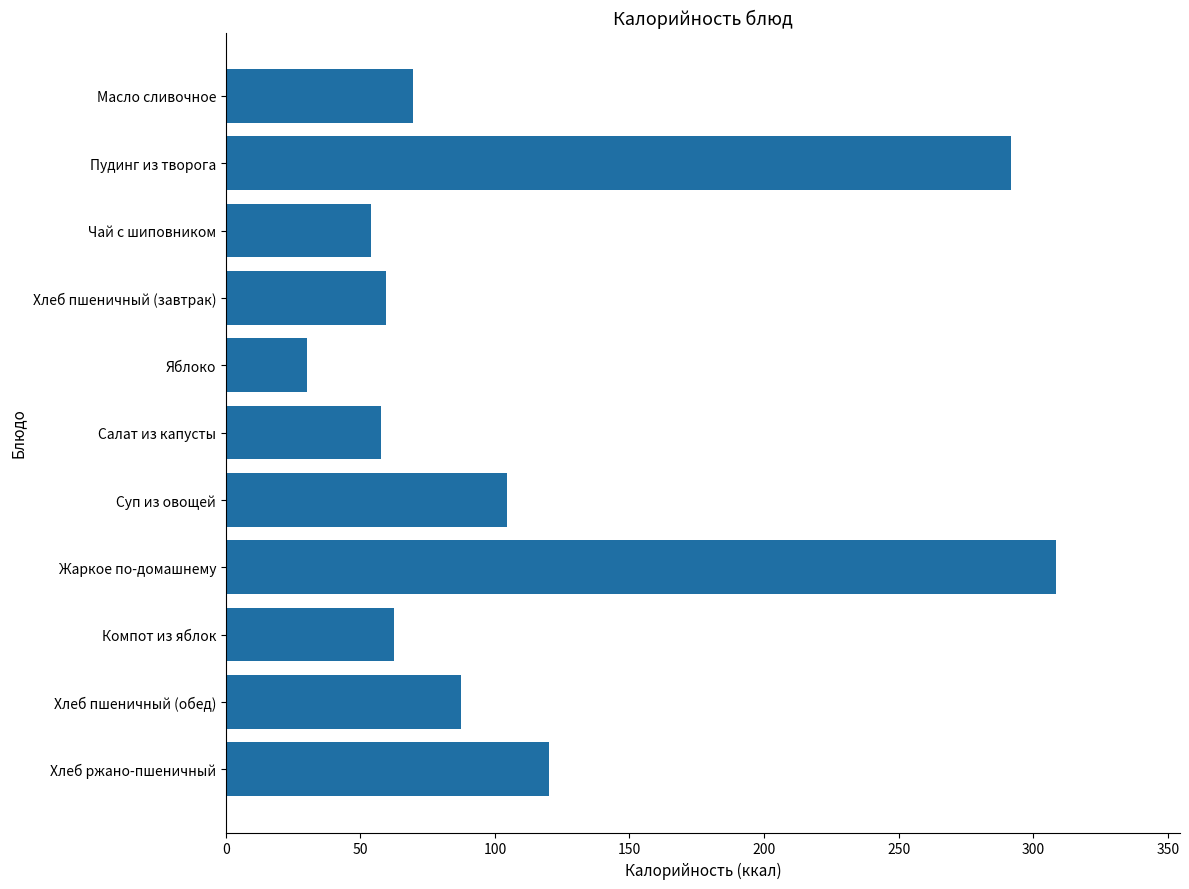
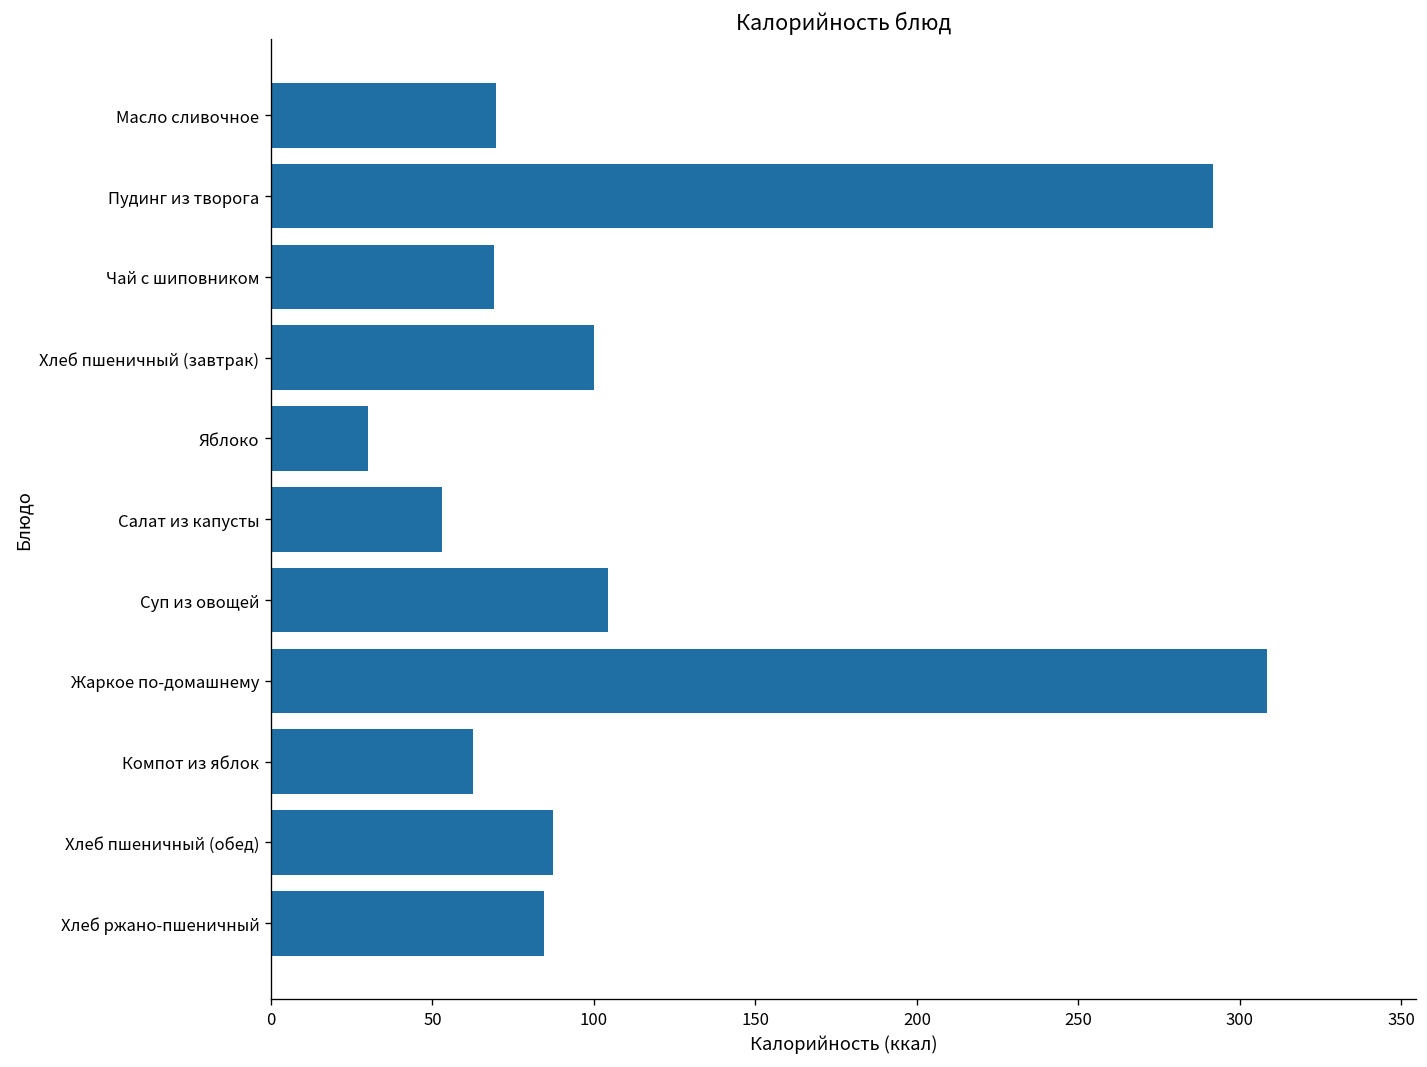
Чай с шиповником: 54 -> 69
Хлеб пшеничный (завтрак): 60 -> 100
Салат из капусты: 58 -> 53
Хлеб ржано-пшеничный: 120 -> 85
